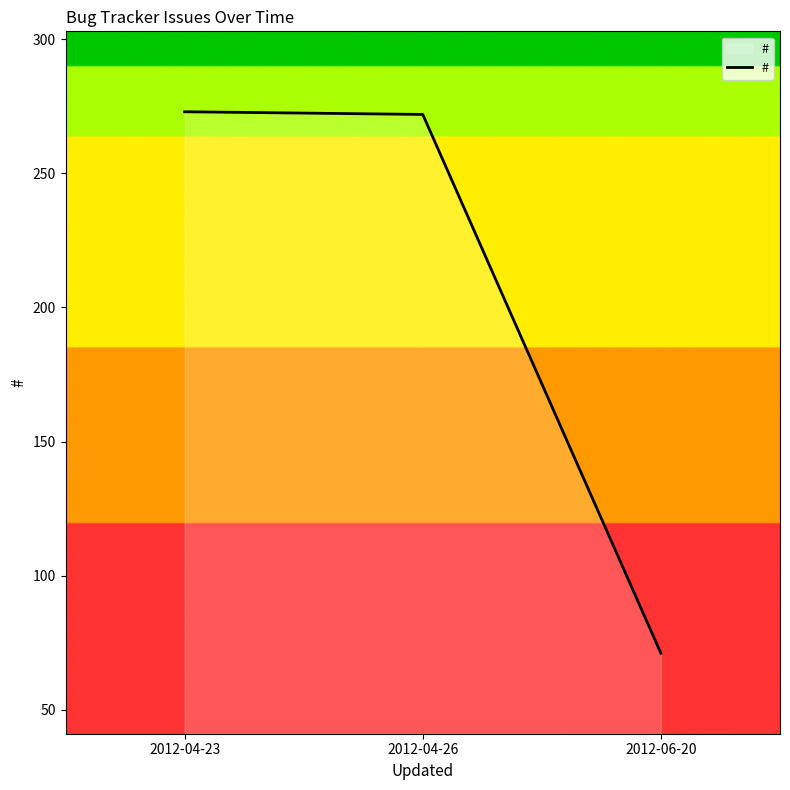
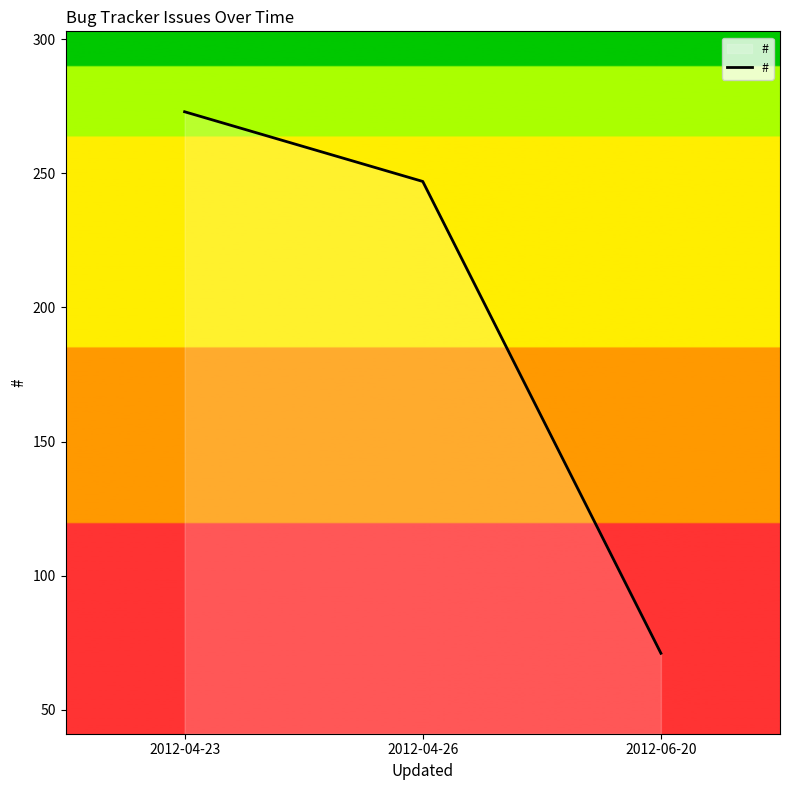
2012-04-26: 272 -> 247
